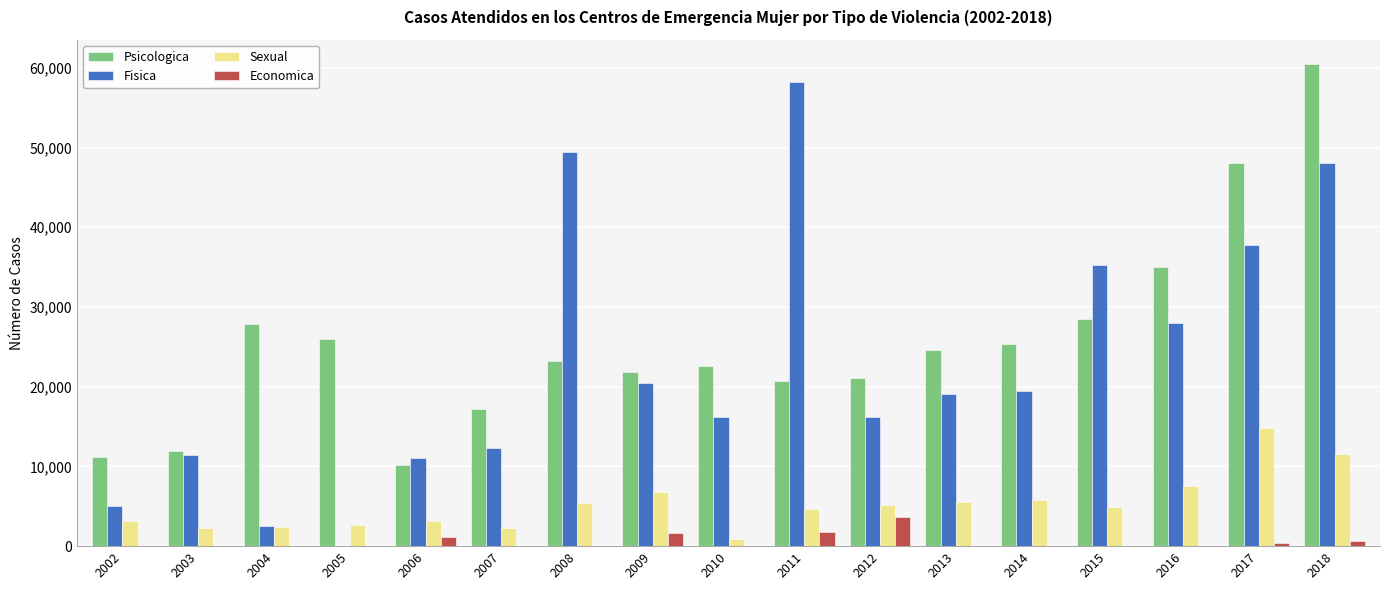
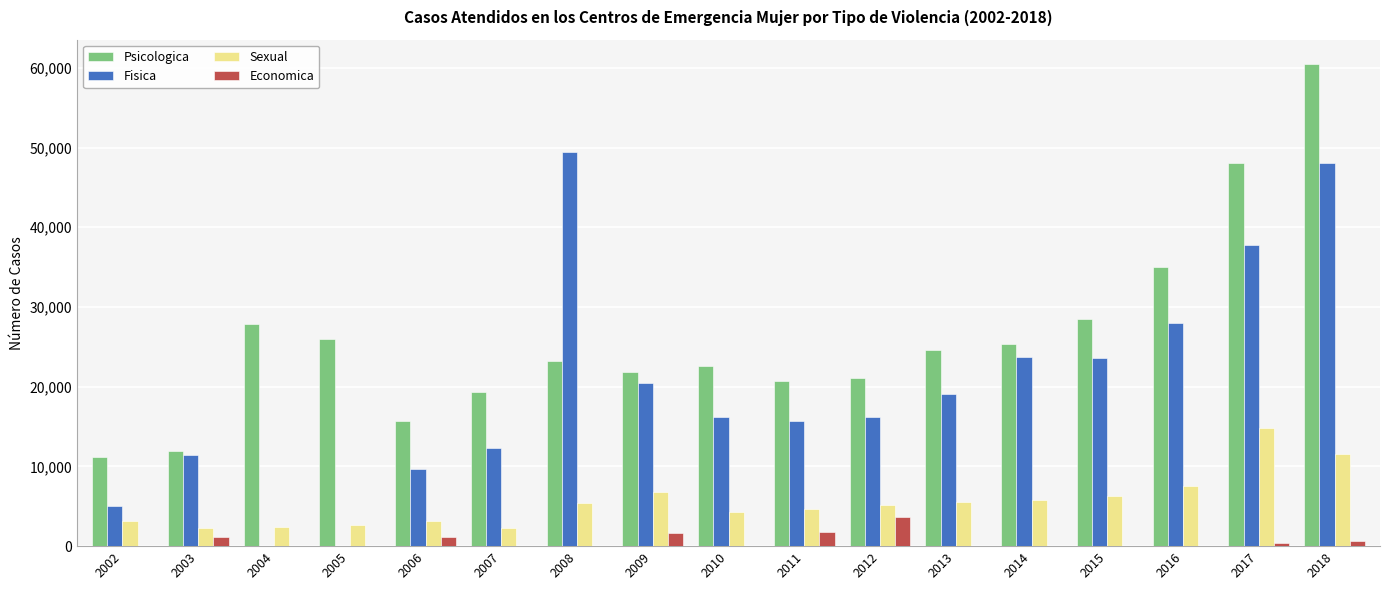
Economica, 2003: 0 -> 1,000
Fisica, 2004: 3,000 -> 0
Psicologica, 2006: 10,000 -> 16,000
Fisica, 2006: 11,000 -> 10,000
Psicologica, 2007: 17,000 -> 19,000
Sexual, 2010: 1,000 -> 4,000
Fisica, 2011: 58,000 -> 16,000
Fisica, 2014: 19,000 -> 24,000
Fisica, 2015: 35,000 -> 24,000
Sexual, 2015: 5,000 -> 6,000
